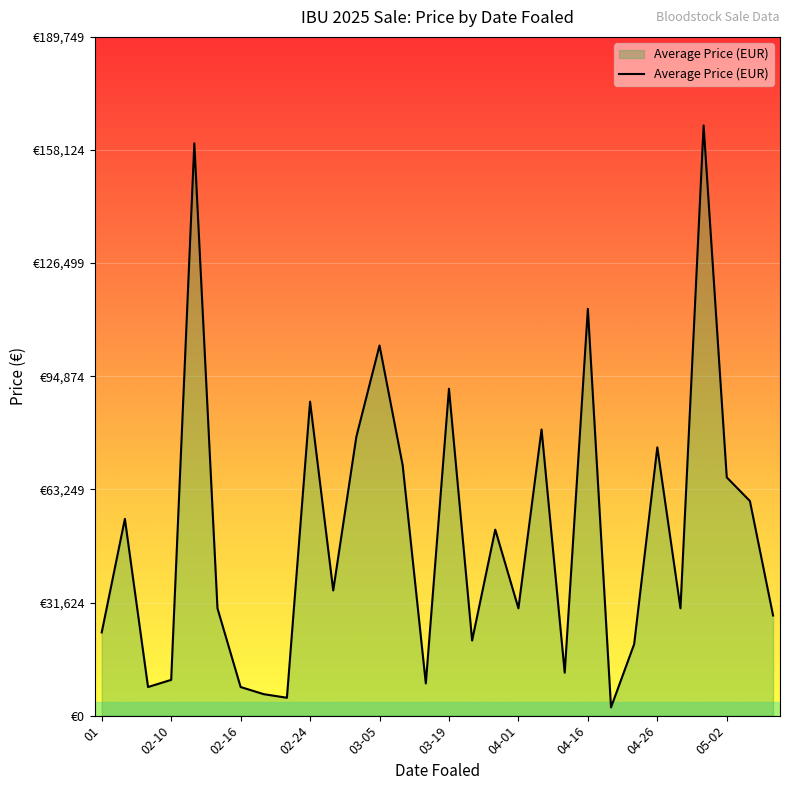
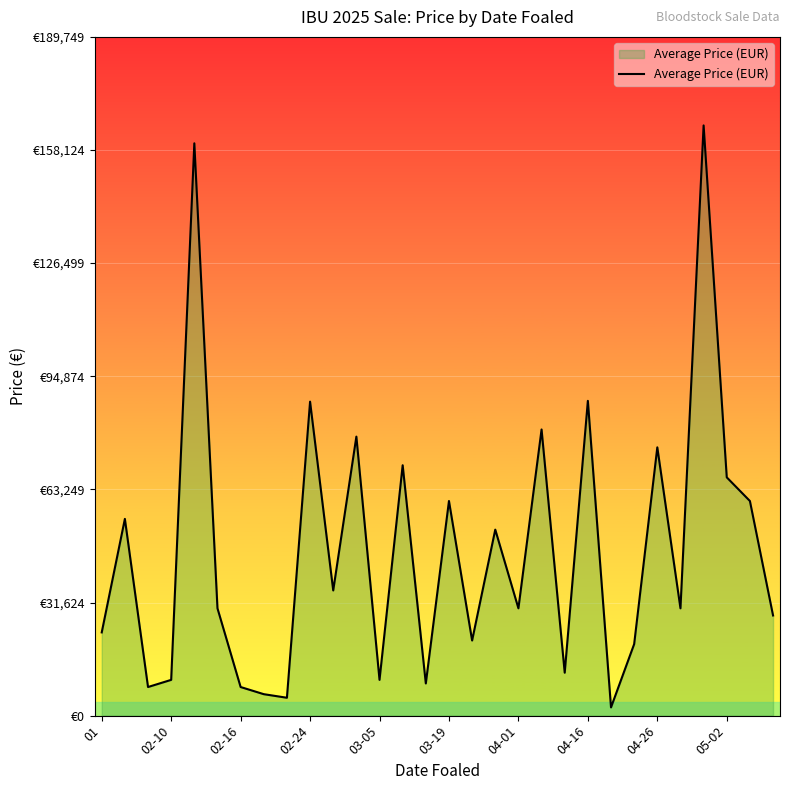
03-05: €103,000 -> €10,000
03-19: €91,000 -> €60,000
04-16: €114,000 -> €88,000
